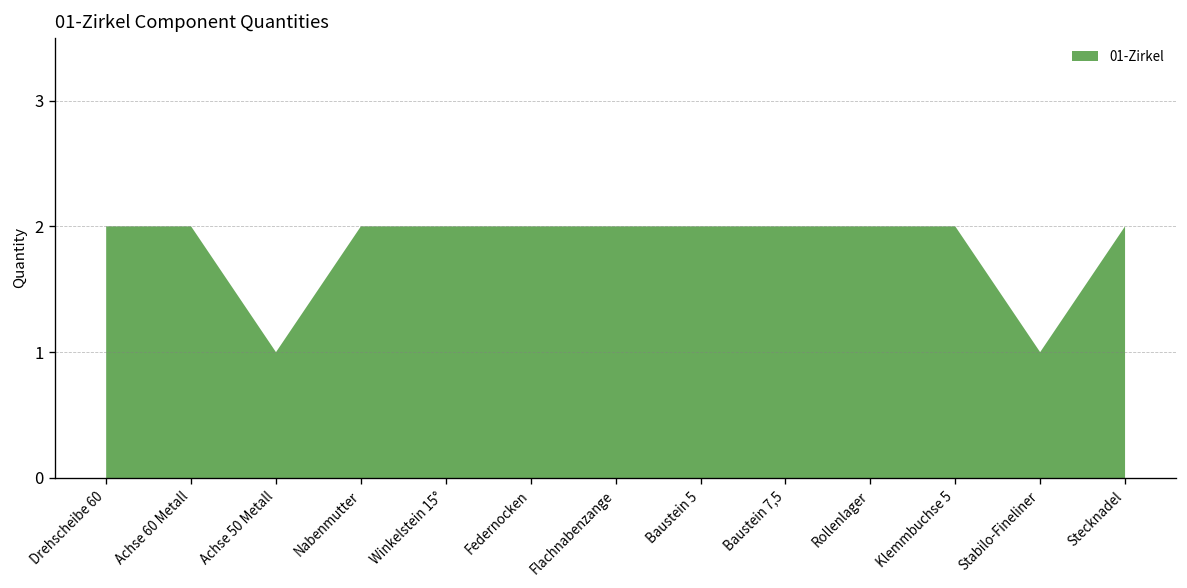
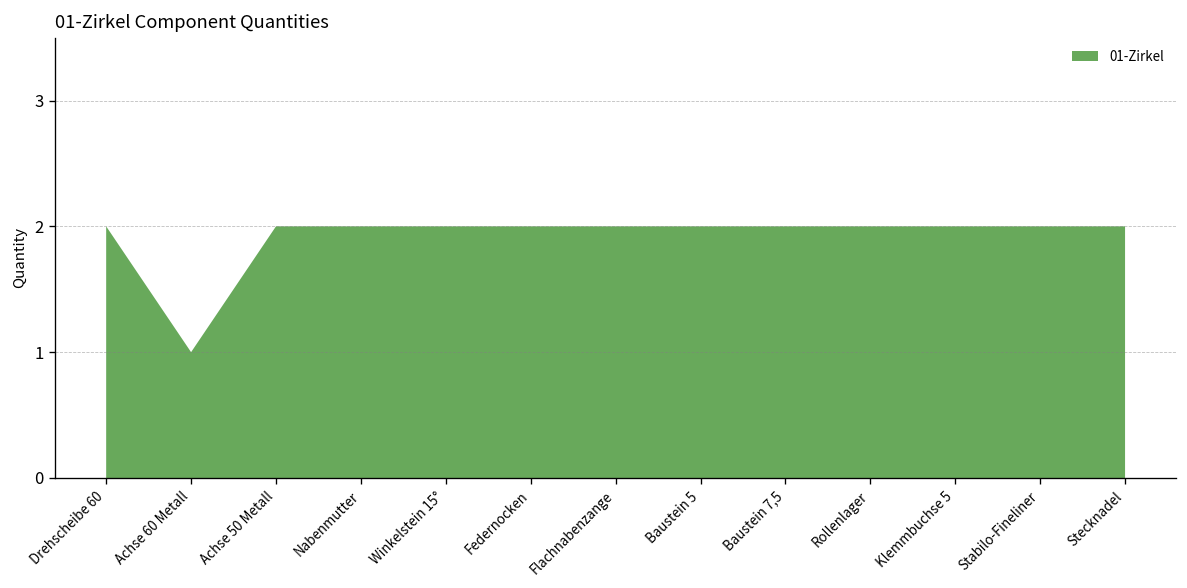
Achse 60 Metall: 2 -> 1
Achse 50 Metall: 1 -> 2
Stabilo-Fineliner: 1 -> 2
